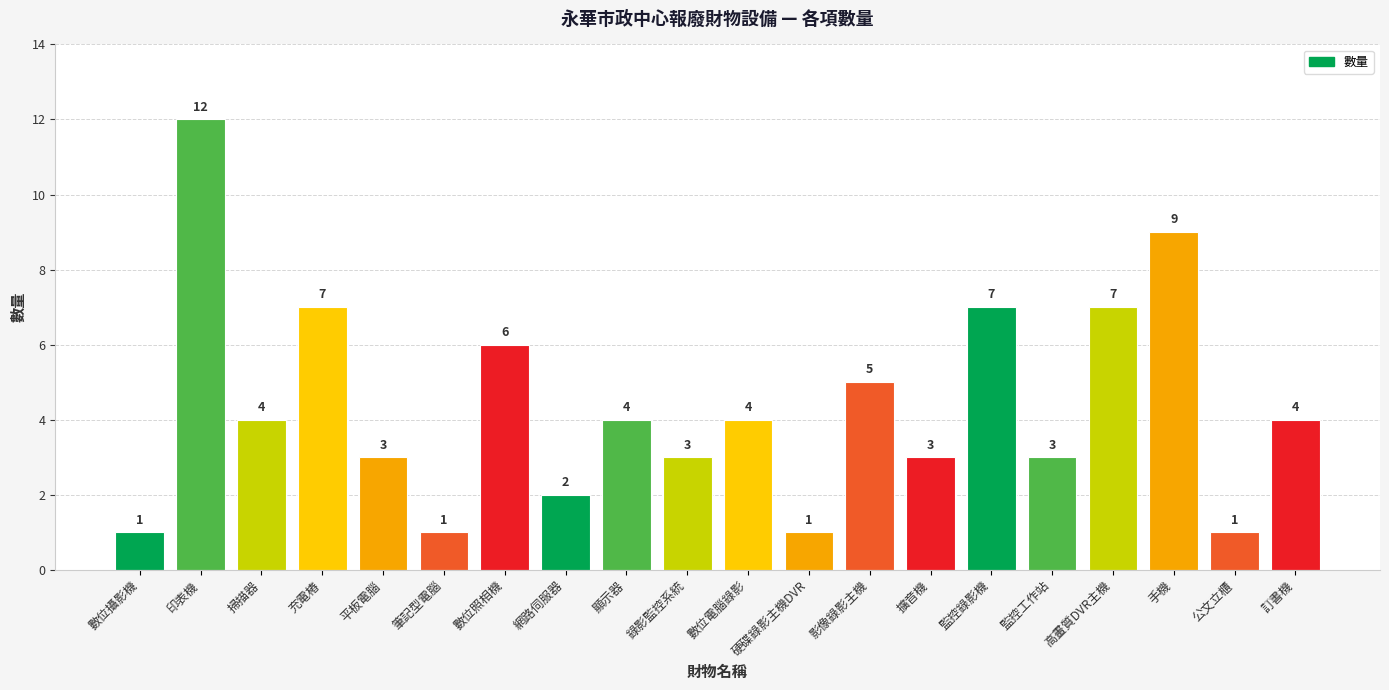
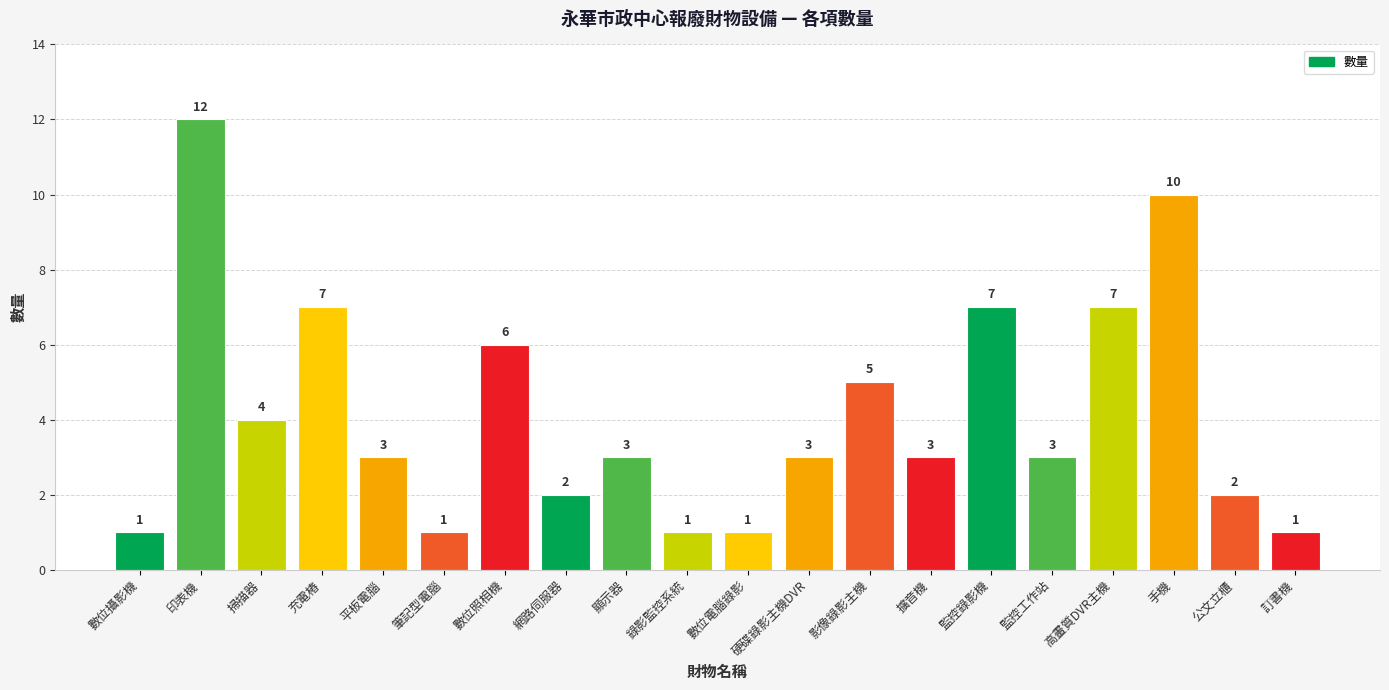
顯示器: 4 -> 3
錄影監控系統: 3 -> 1
數位電腦錄影: 4 -> 1
硬碟錄影主機DVR: 1 -> 3
手機: 9 -> 10
公文立櫃: 1 -> 2
訂書機: 4 -> 1
